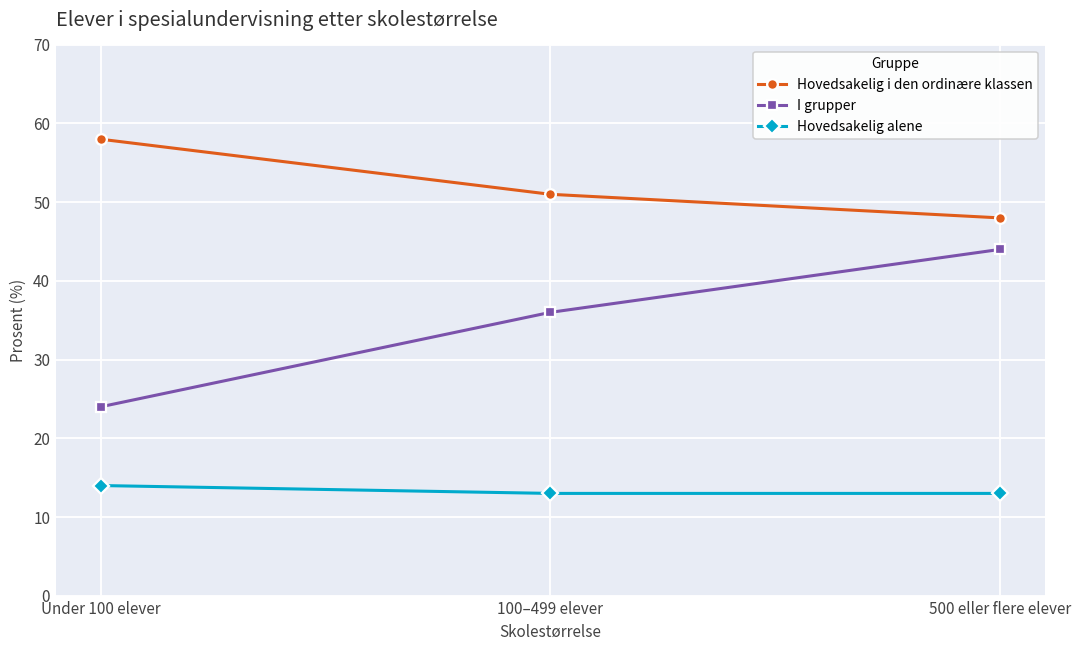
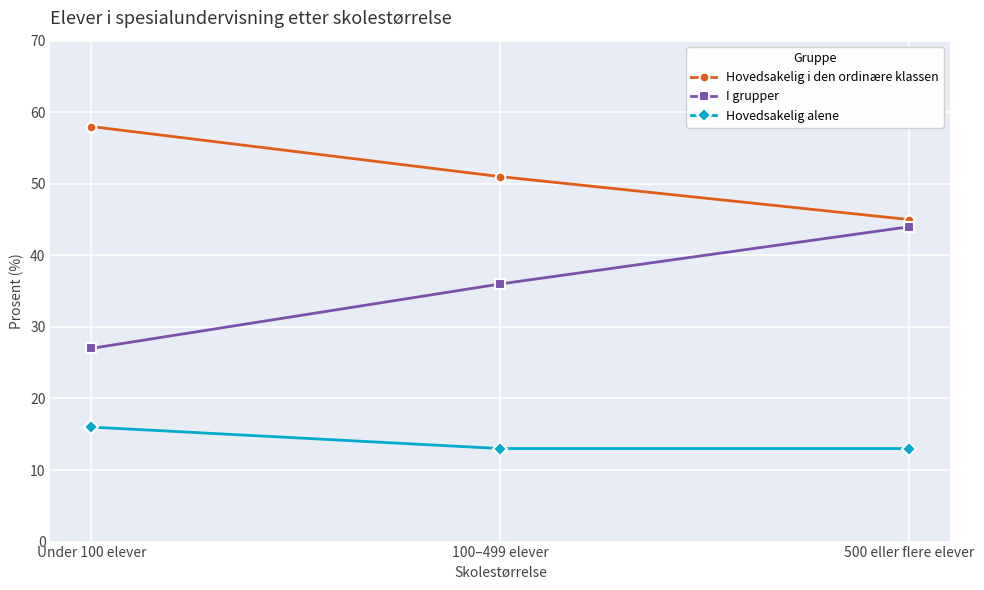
I grupper, Under 100 elever: 24 -> 27
Hovedsakelig alene, Under 100 elever: 14 -> 16
Hovedsakelig i den ordinære klassen, 500 eller flere elever: 48 -> 45
